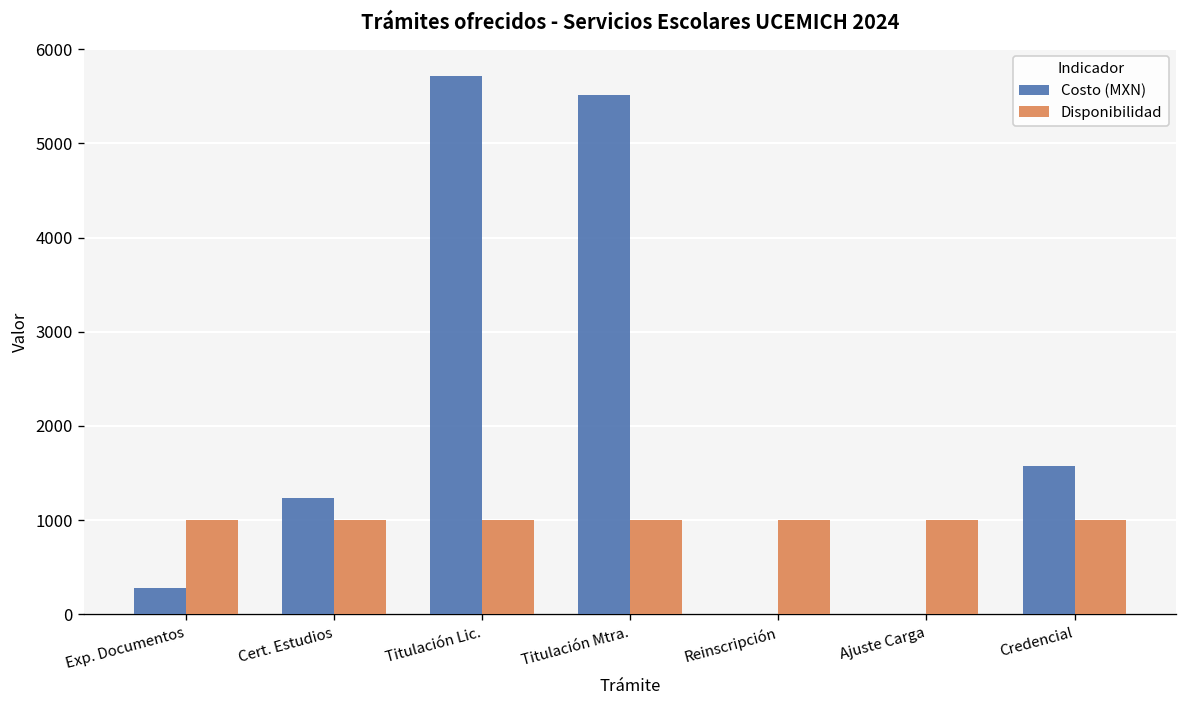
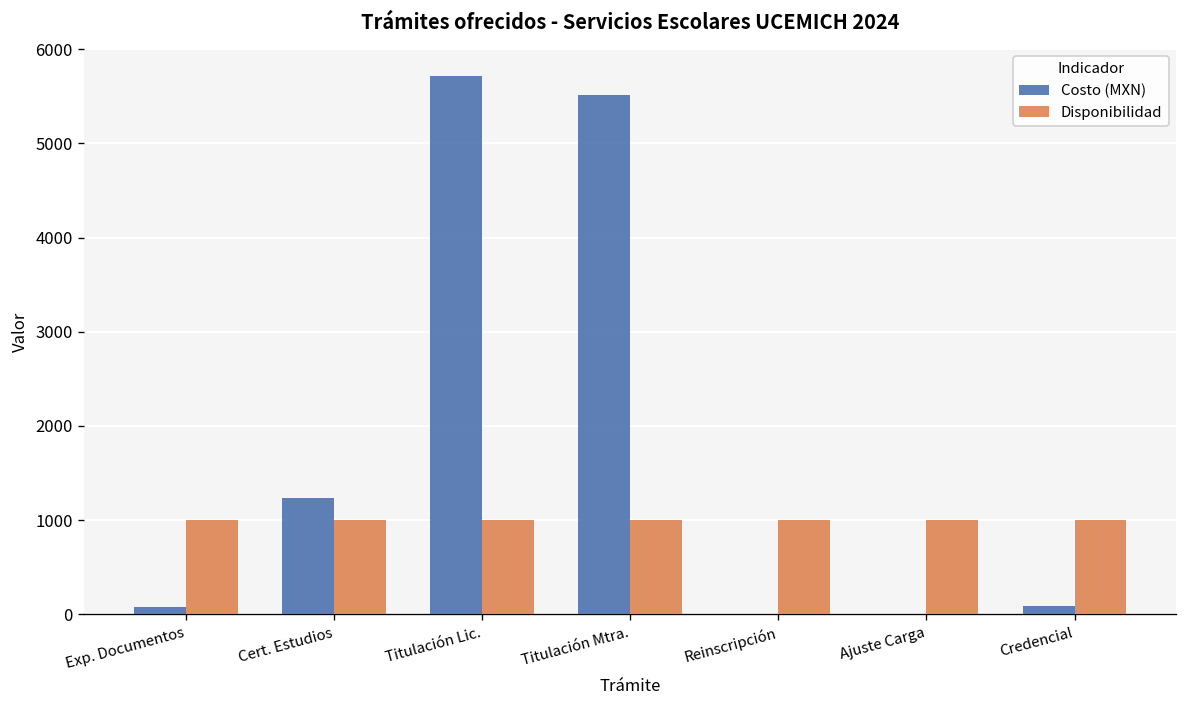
Costo (MXN), Exp. Documentos: 300 -> 100
Costo (MXN), Credencial: 1600 -> 100
